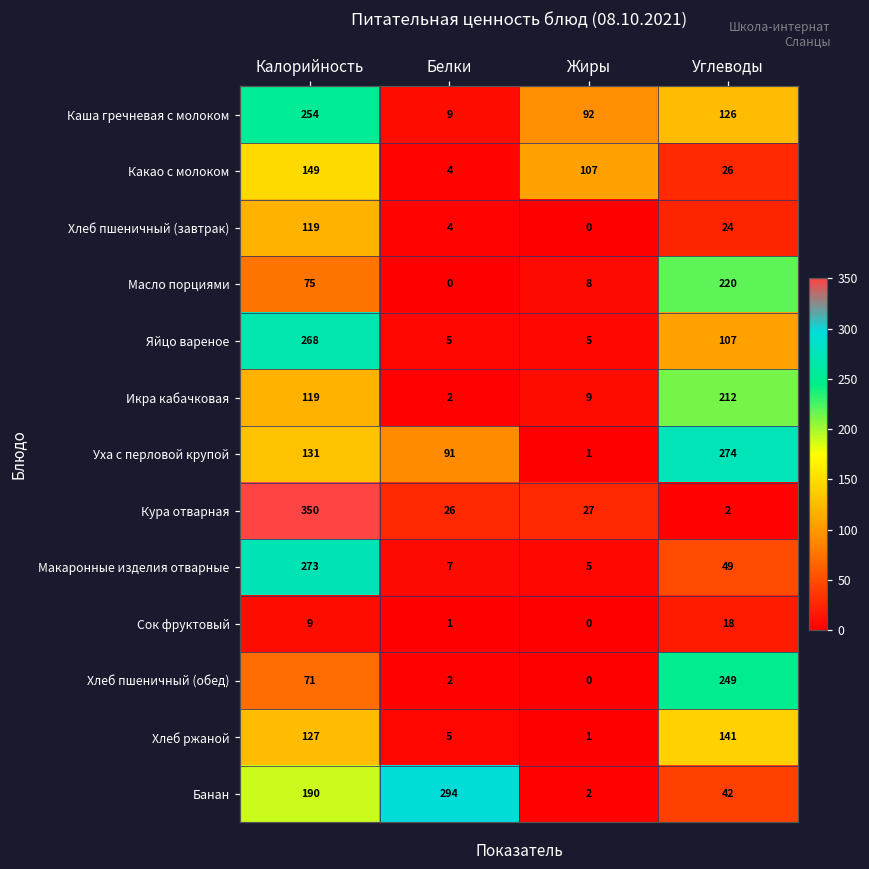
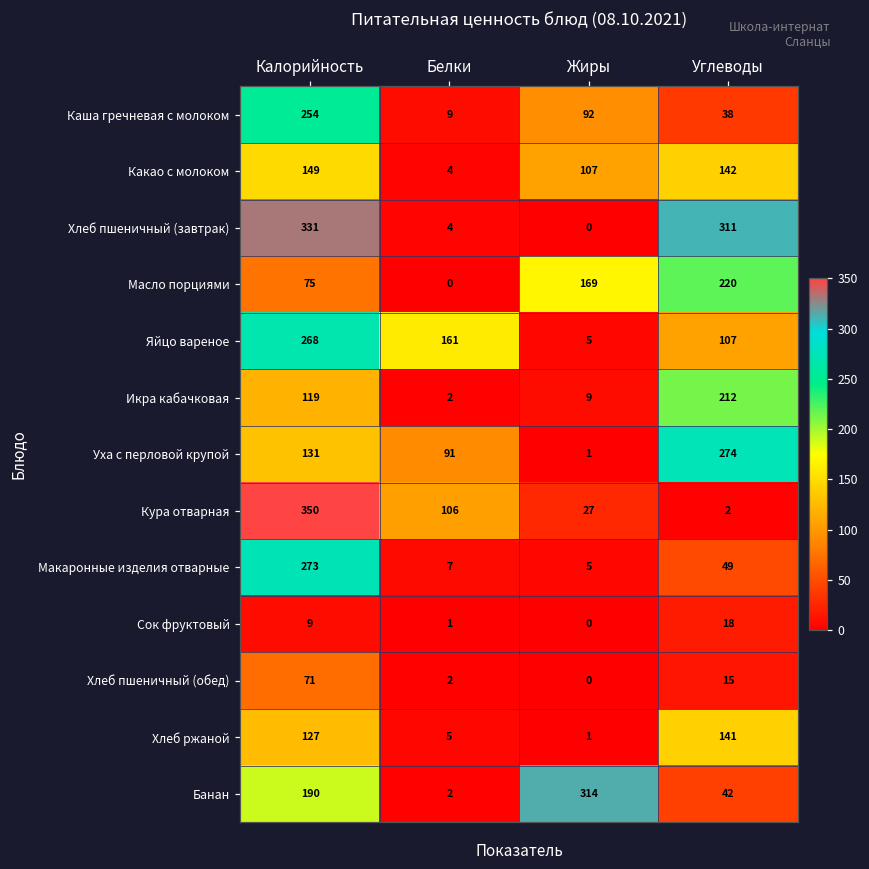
Каша гречневая с молоком, Углеводы: 126 -> 38
Какао с молоком, Углеводы: 26 -> 142
Хлеб пшеничный (завтрак), Калорийность: 119 -> 331
Хлеб пшеничный (завтрак), Углеводы: 24 -> 311
Масло порциями, Жиры: 8 -> 169
Яйцо вареное, Белки: 5 -> 161
Кура отварная, Белки: 26 -> 106
Хлеб пшеничный (обед), Углеводы: 249 -> 15
Банан, Белки: 294 -> 2
Банан, Жиры: 2 -> 314
